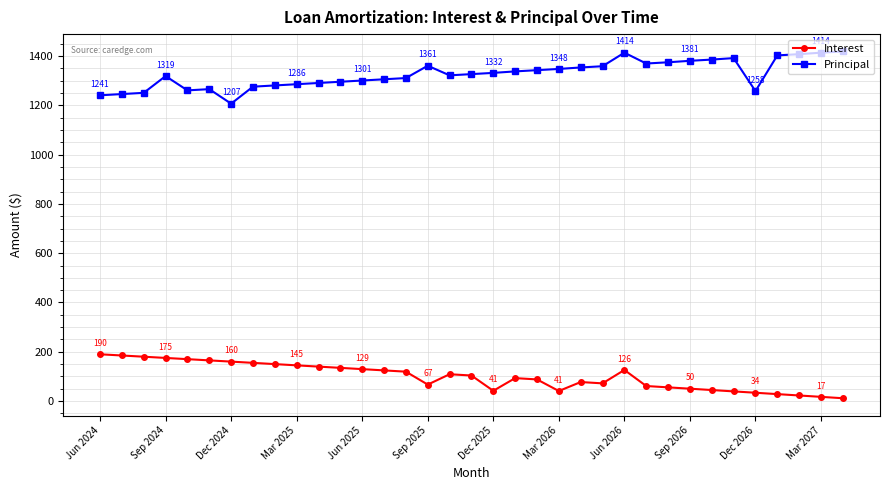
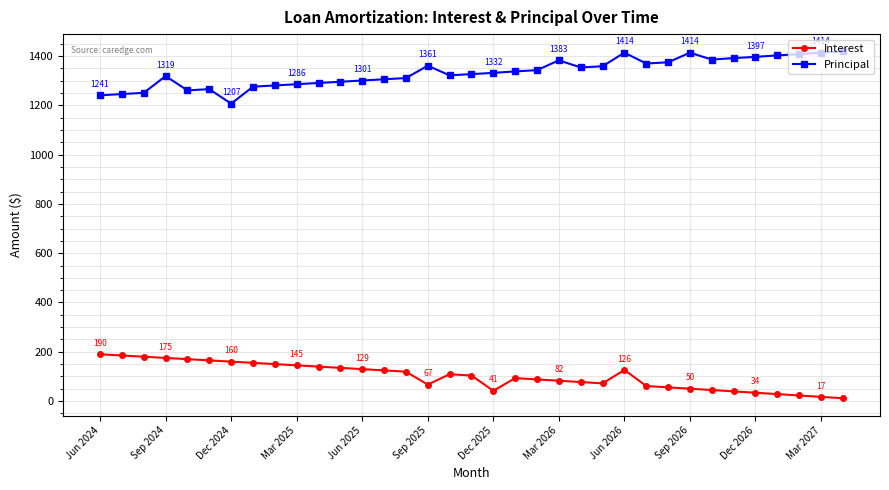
Interest, Mar 2026: 41 -> 82
Principal, Mar 2026: 1348 -> 1383
Principal, Sep 2026: 1381 -> 1414
Principal, Dec 2026: 1258 -> 1397
